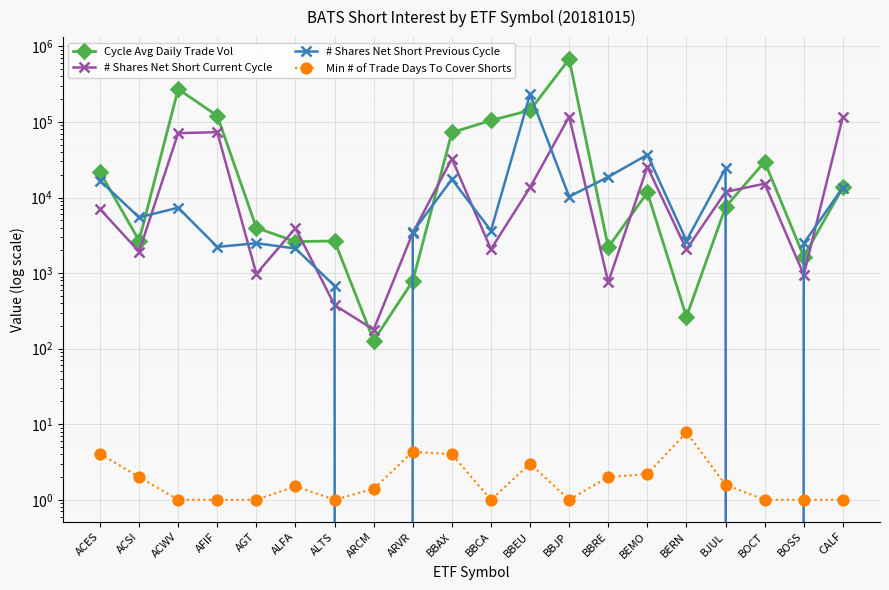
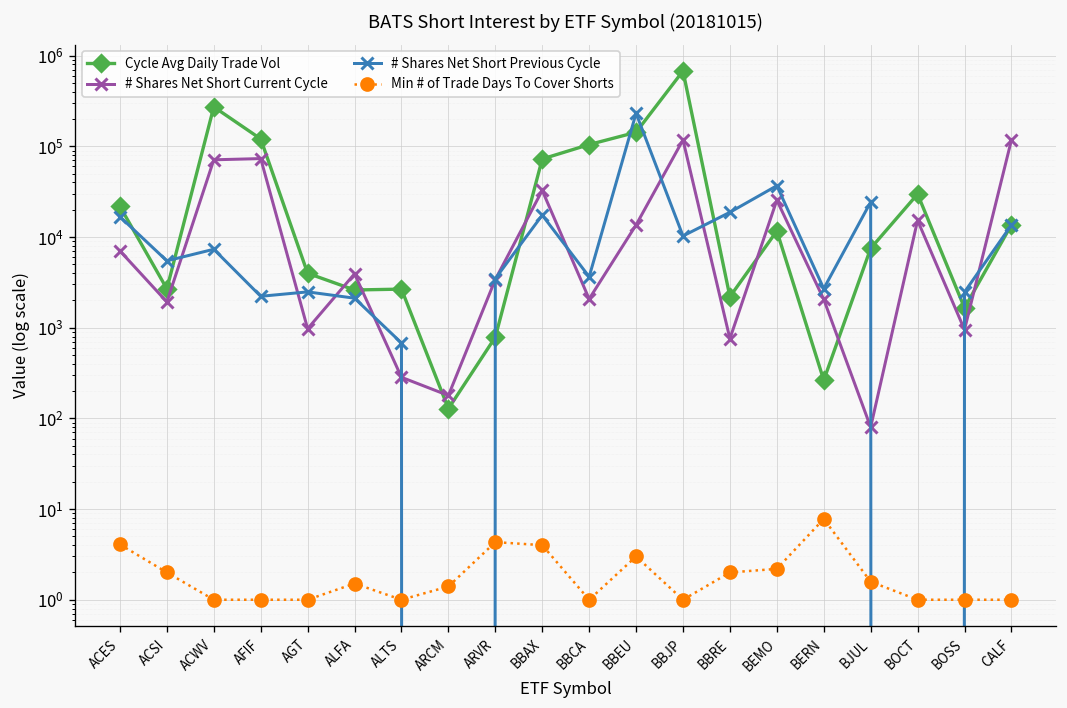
# Shares Net Short Current Cycle, ALTS: 400 -> 280
# Shares Net Short Current Cycle, BJUL: 12000 -> 80
